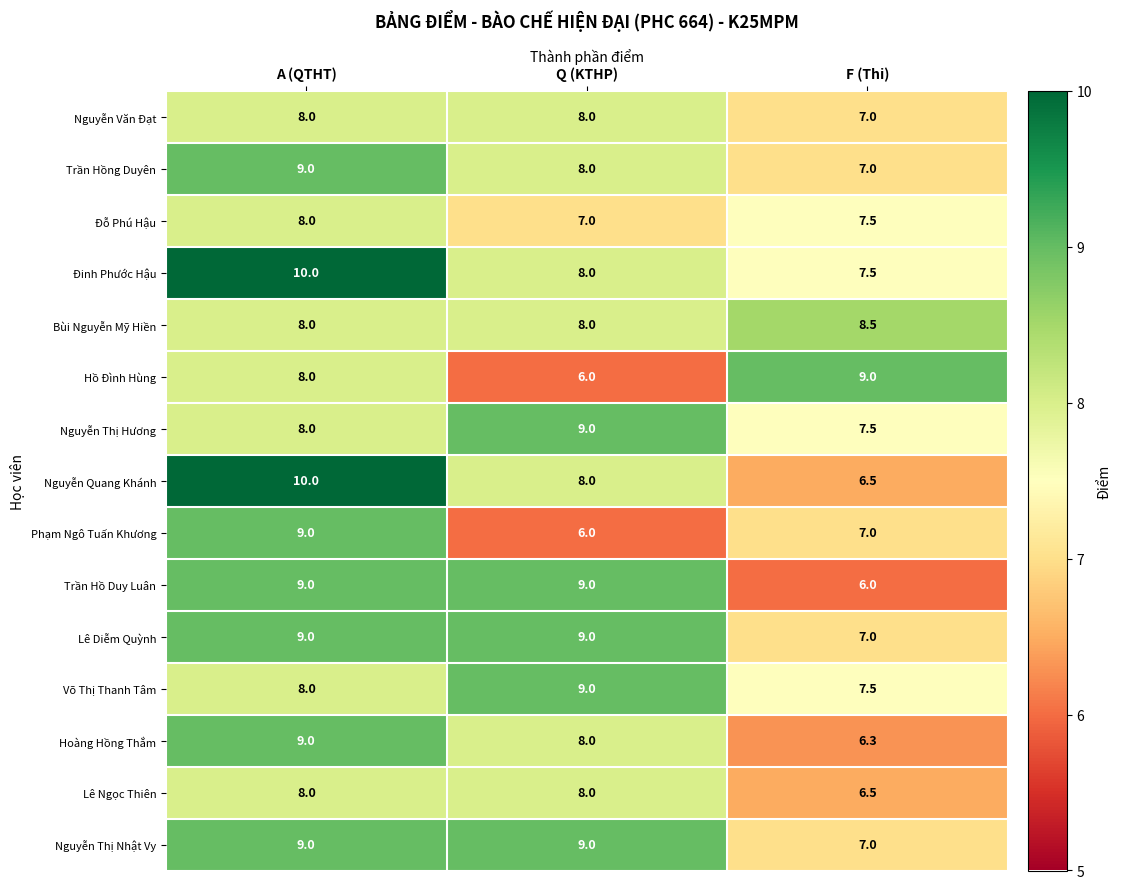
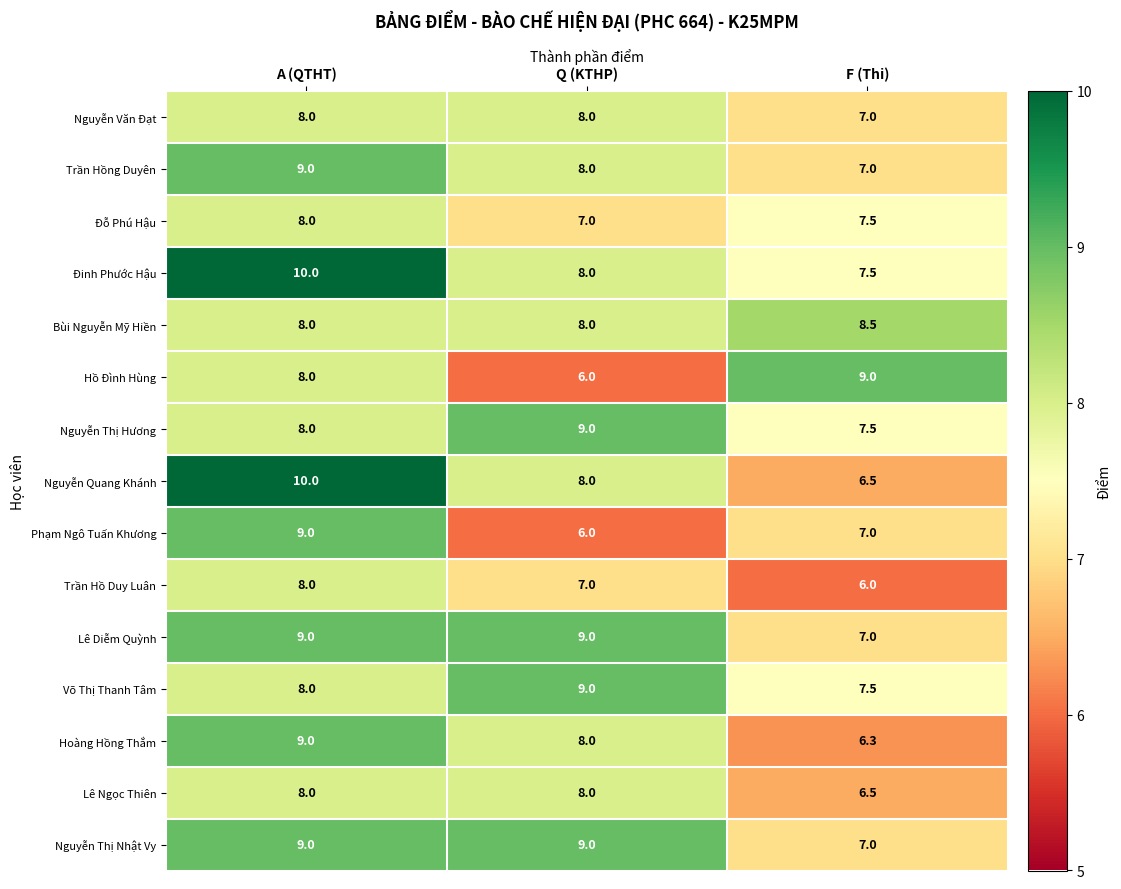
Trần Hồ Duy Luân, A (QTHT): 9.0 -> 8.0
Trần Hồ Duy Luân, Q (KTHP): 9.0 -> 7.0
